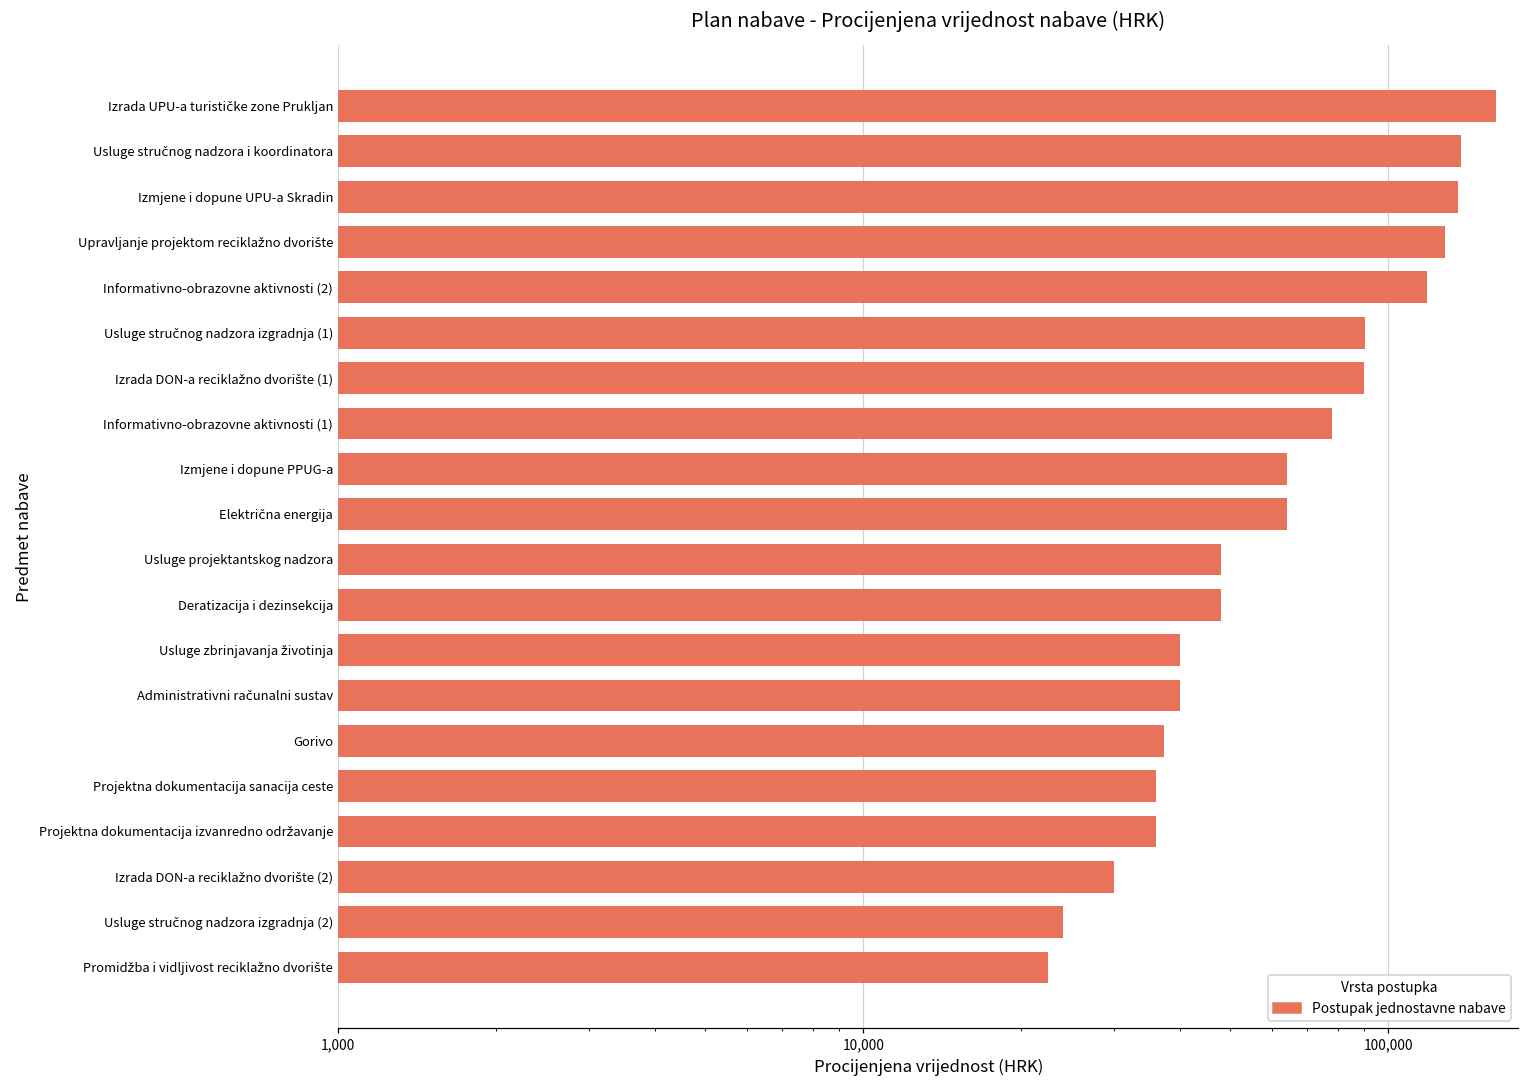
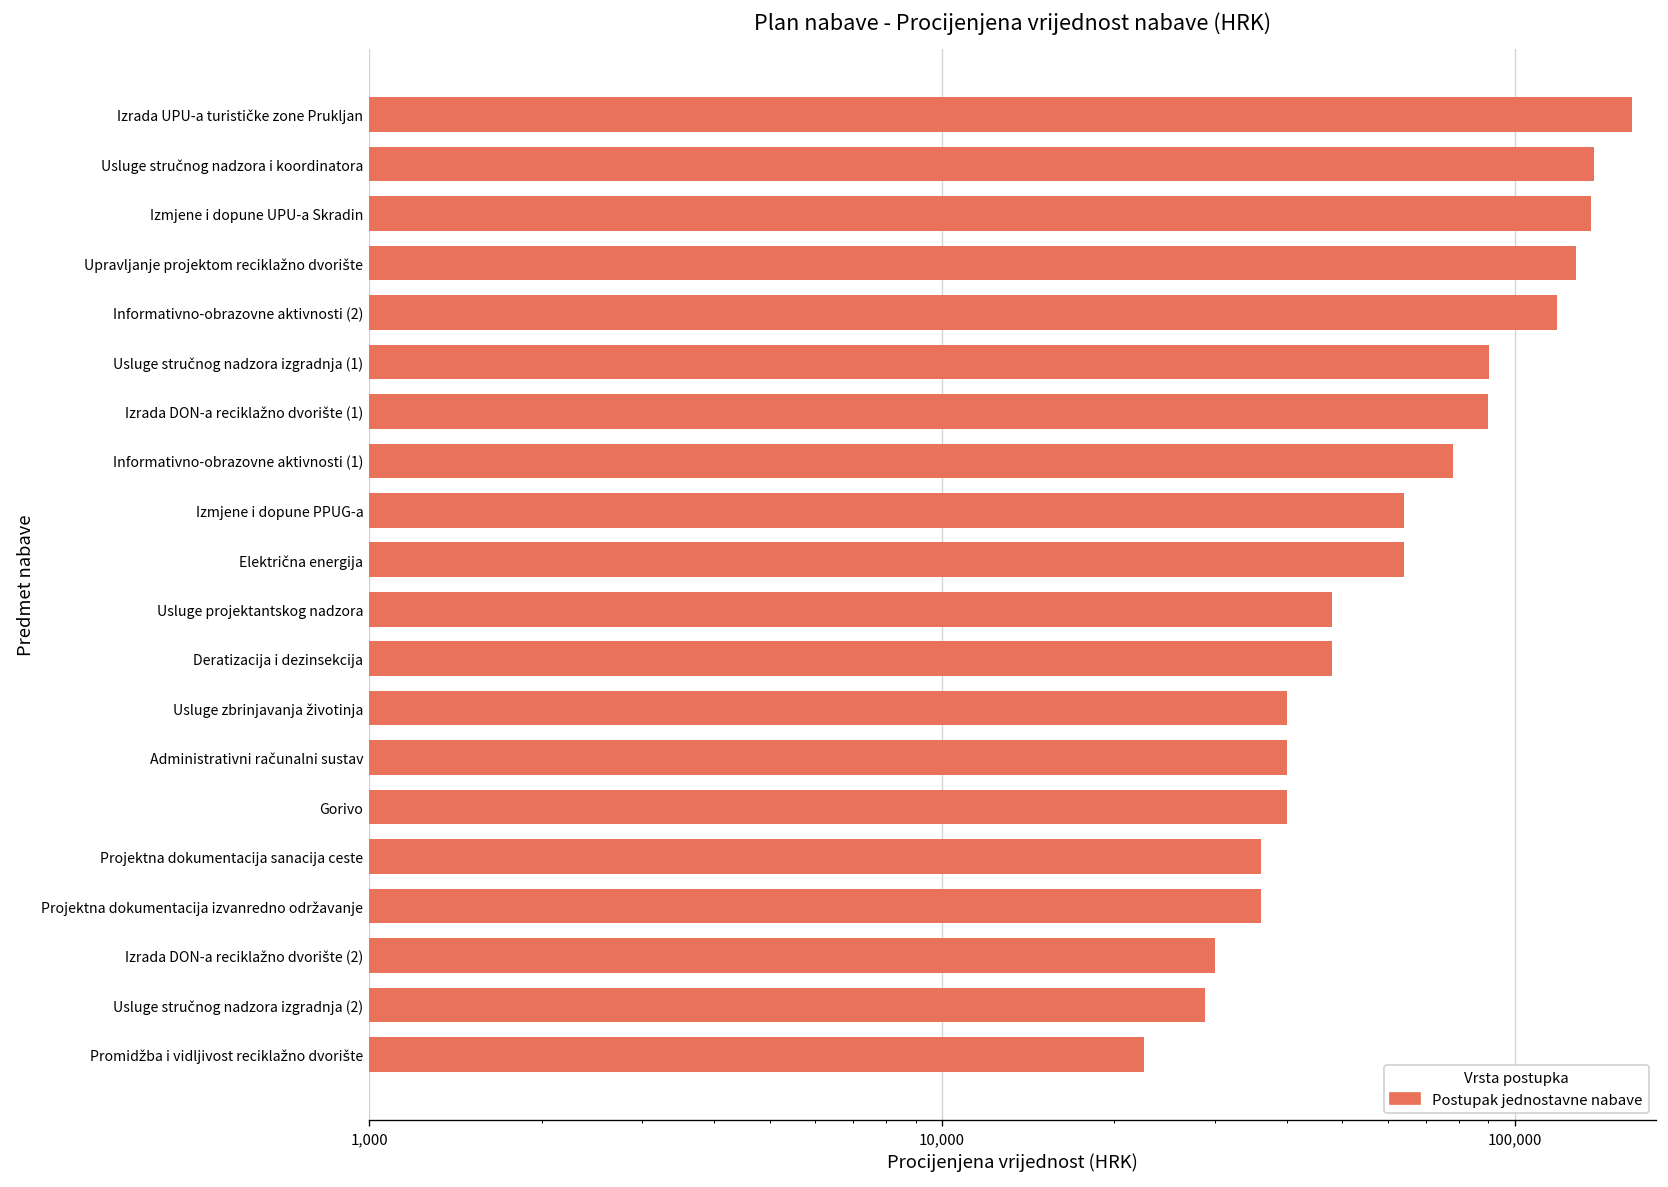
Gorivo: 37,000 -> 40,000
Usluge stručnog nadzora izgradnja (2): 24,000 -> 29,000
